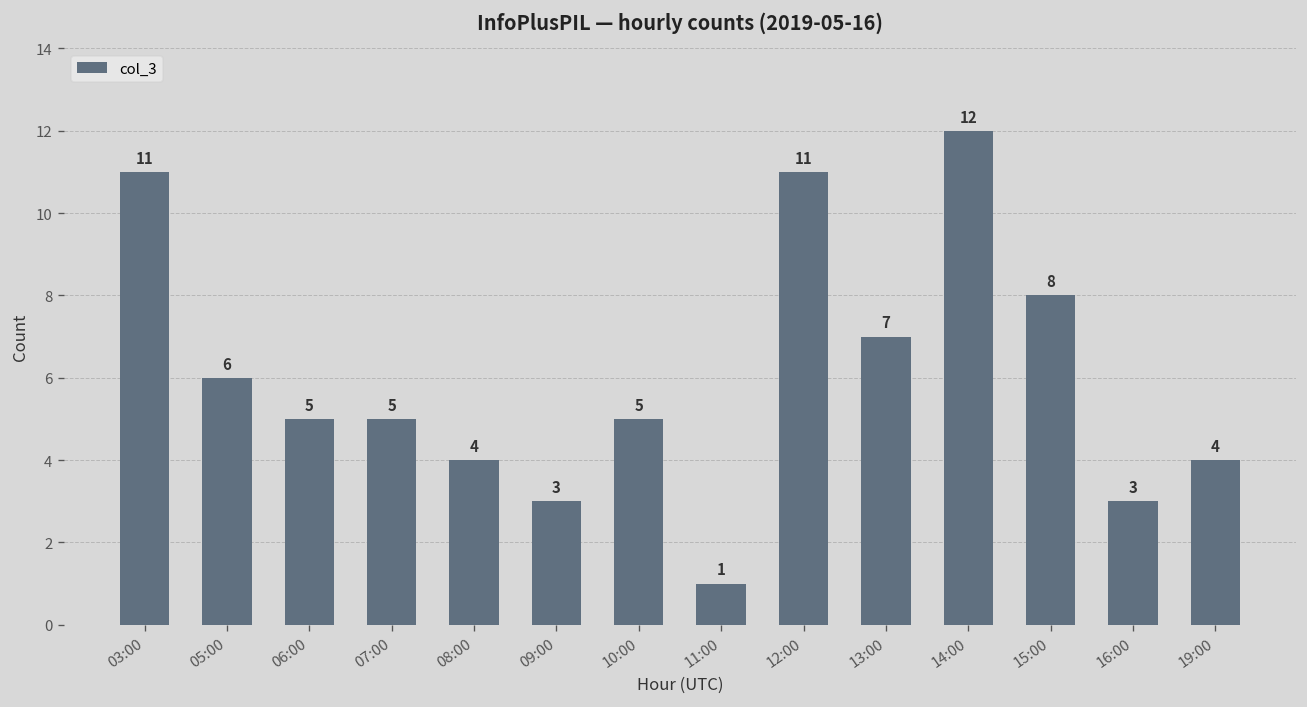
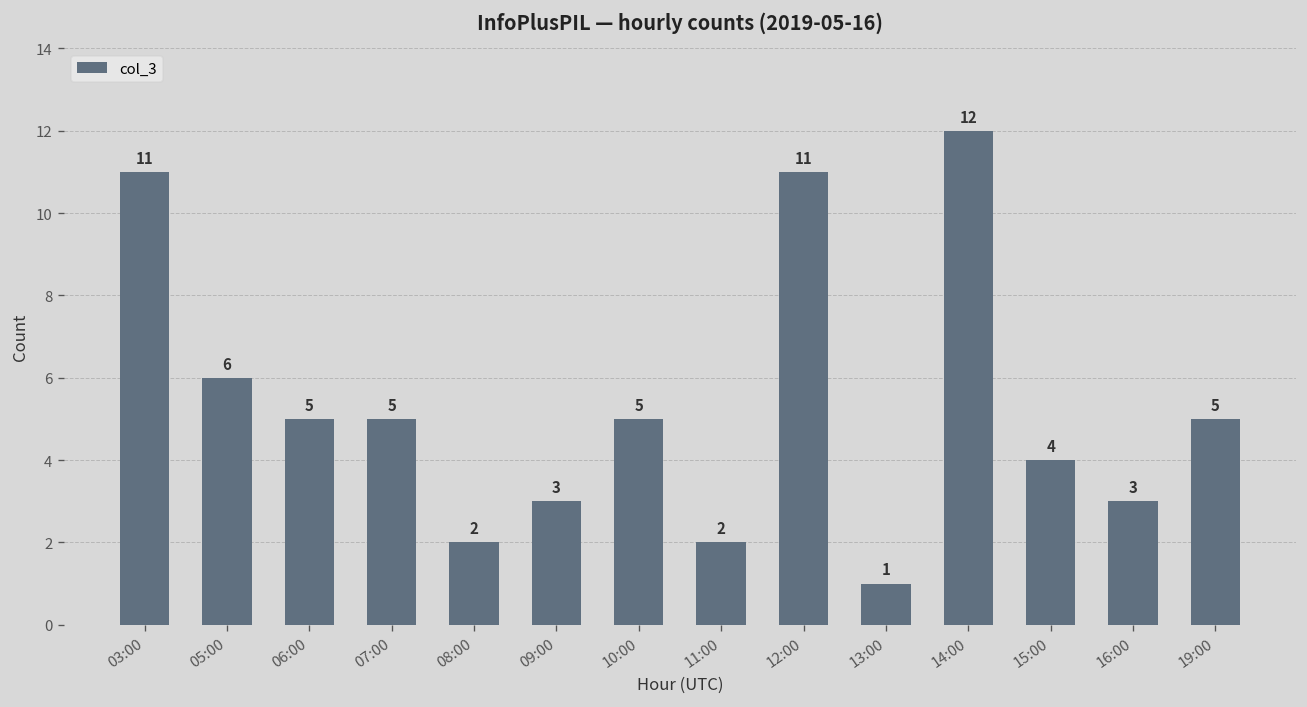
08:00: 4 -> 2
11:00: 1 -> 2
13:00: 7 -> 1
15:00: 8 -> 4
19:00: 4 -> 5
